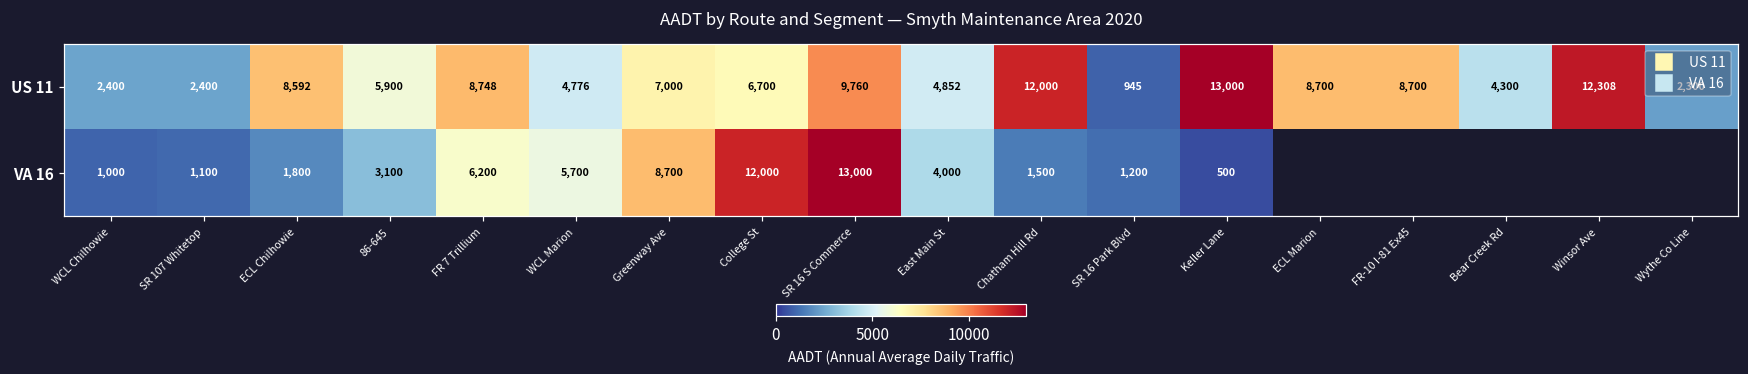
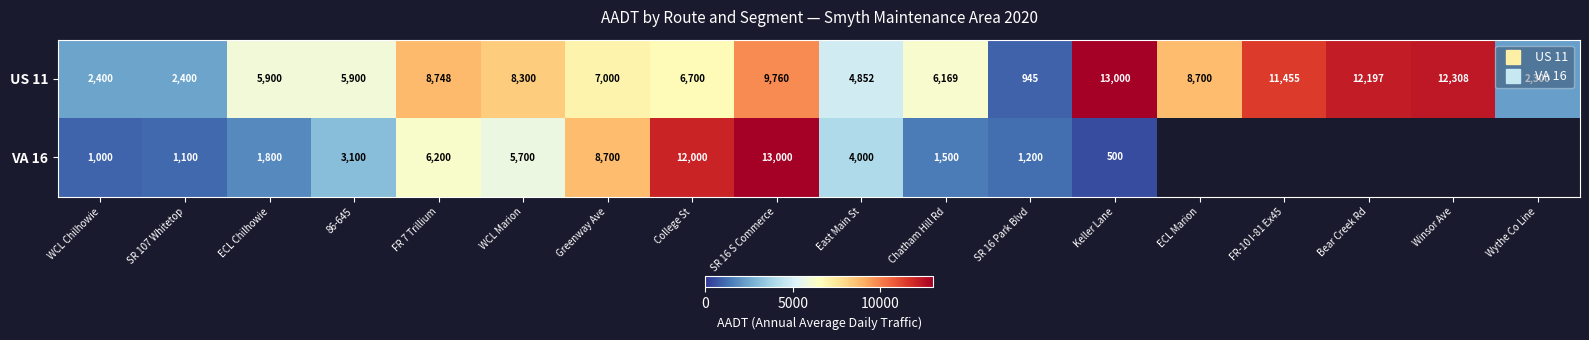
US 11, ECL Chilhowie: 8,592 -> 5,900
US 11, WCL Marion: 4,776 -> 8,300
US 11, Chatham Hill Rd: 12,000 -> 6,169
US 11, FR-10 I-81 Ex45: 8,700 -> 11,455
US 11, Bear Creek Rd: 4,300 -> 12,197
